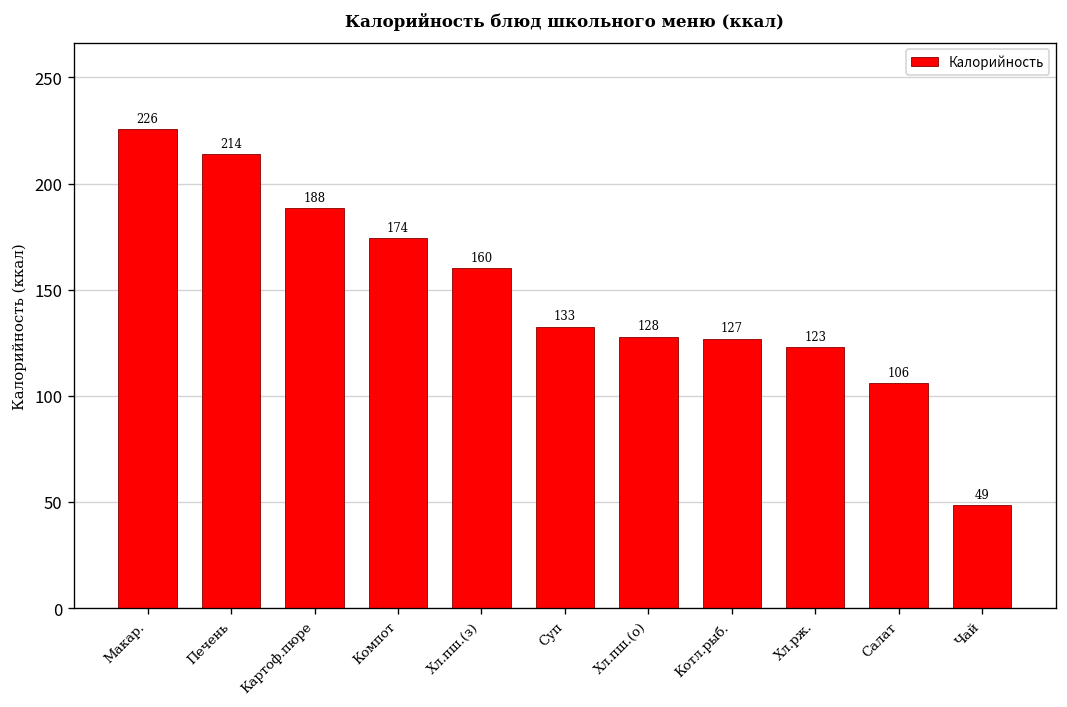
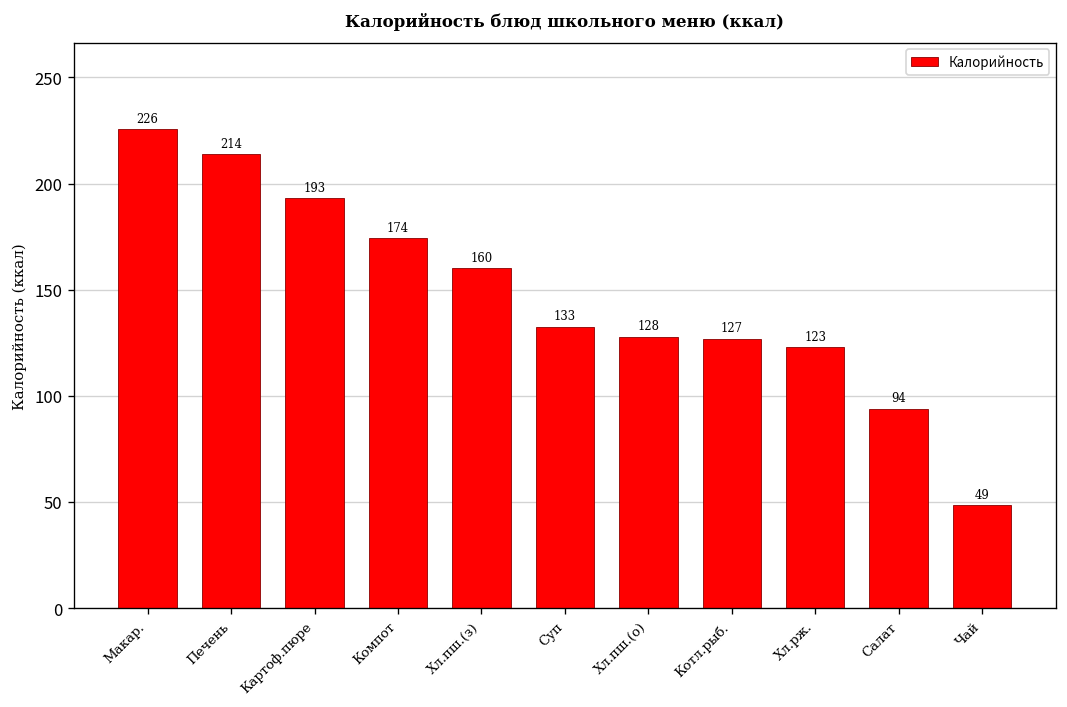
Картоф.пюре: 188 -> 193
Салат: 106 -> 94
